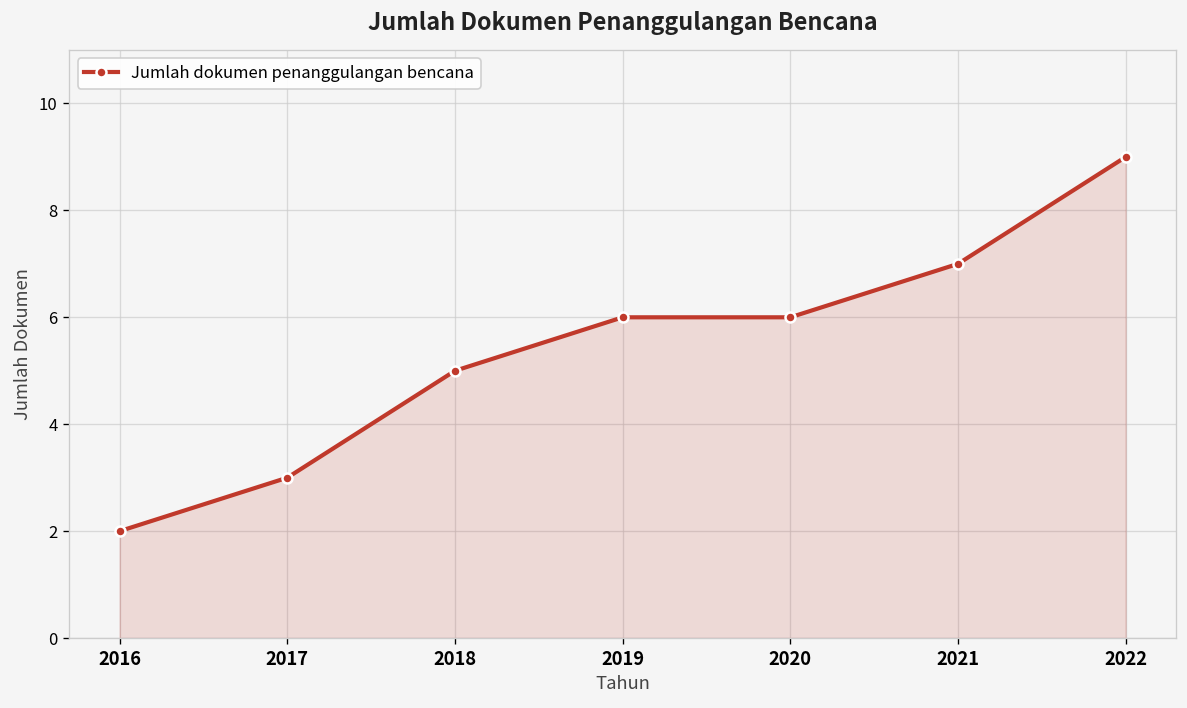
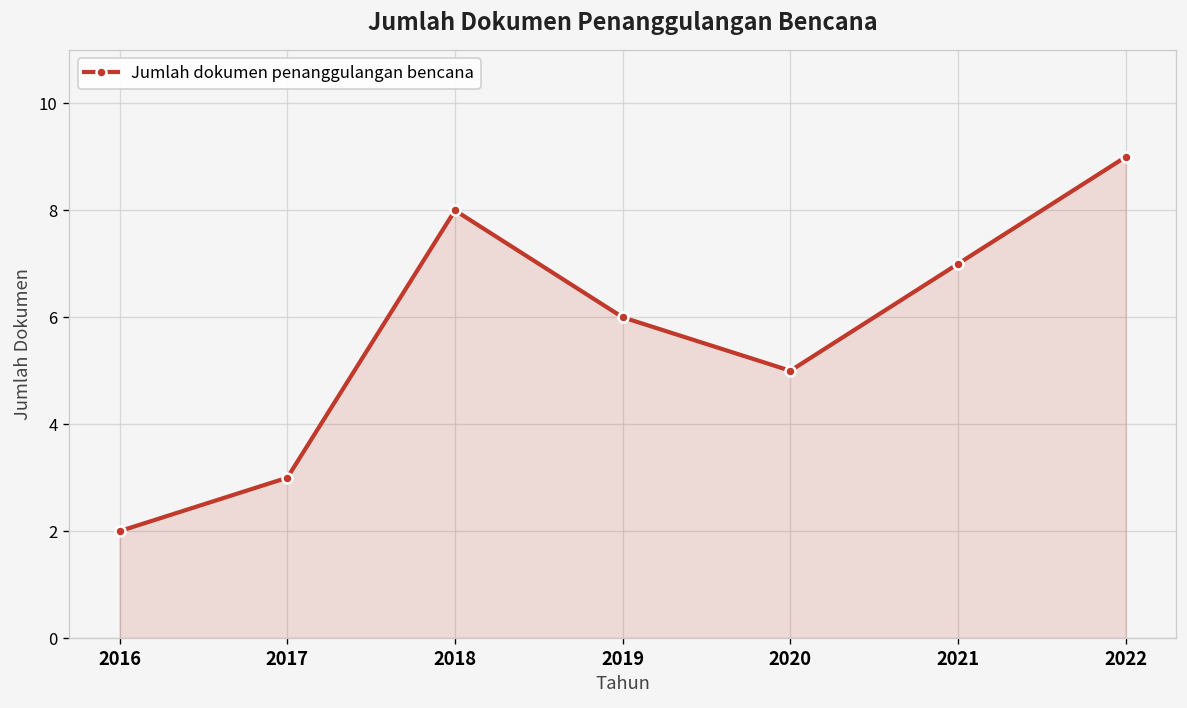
2018: 5 -> 8
2020: 6 -> 5
